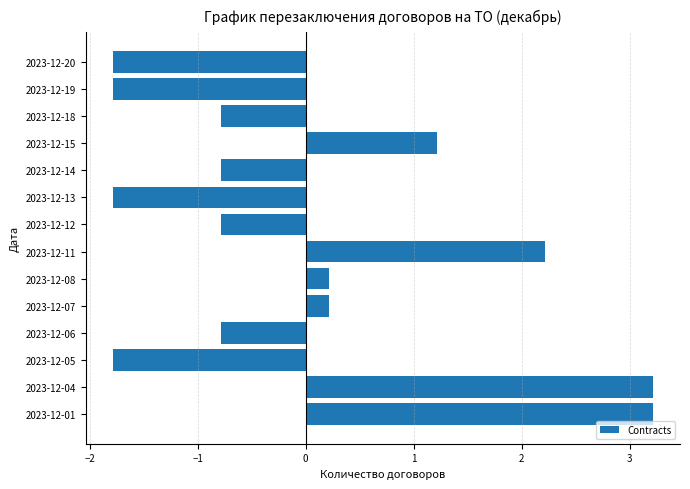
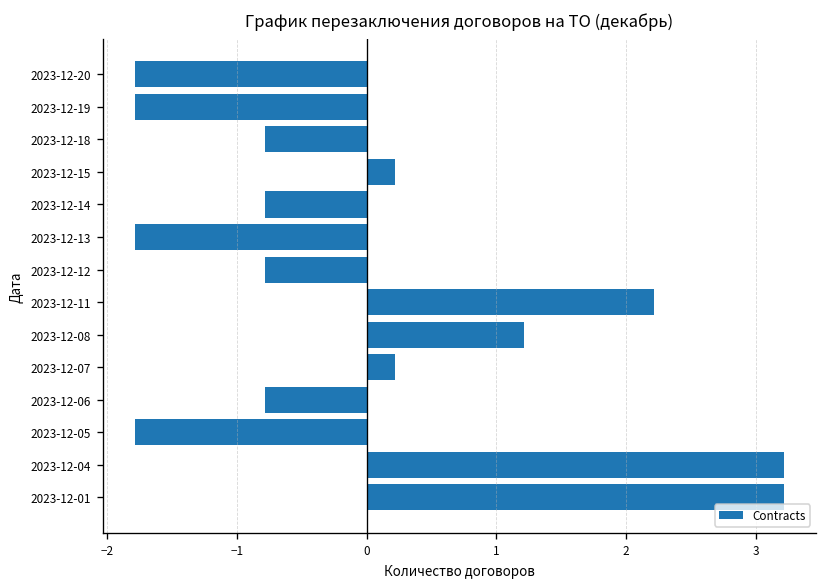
2023-12-15: 1.21 -> 0.21
2023-12-08: 0.21 -> 1.21
